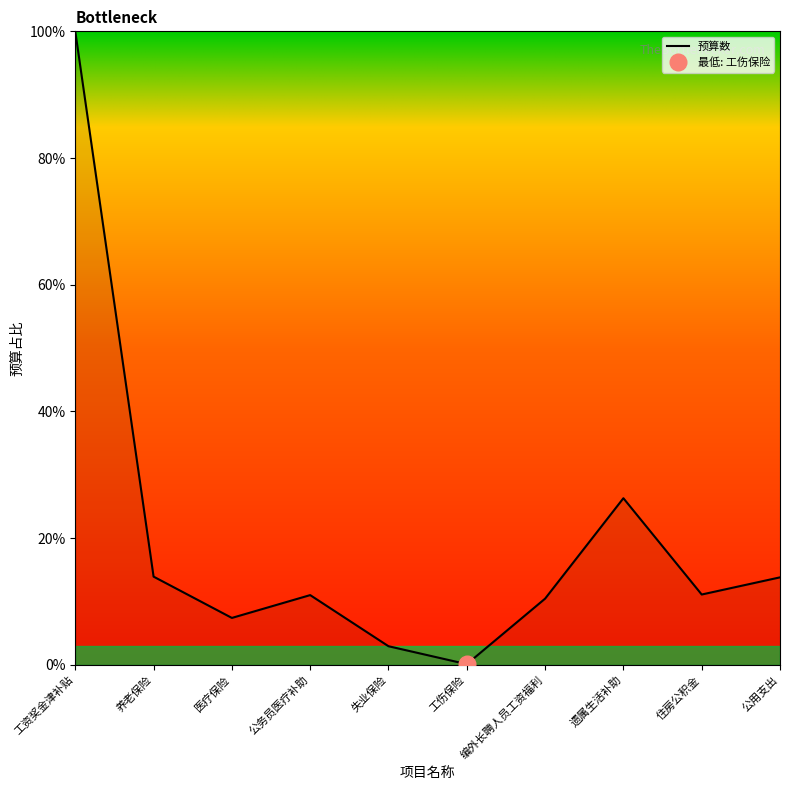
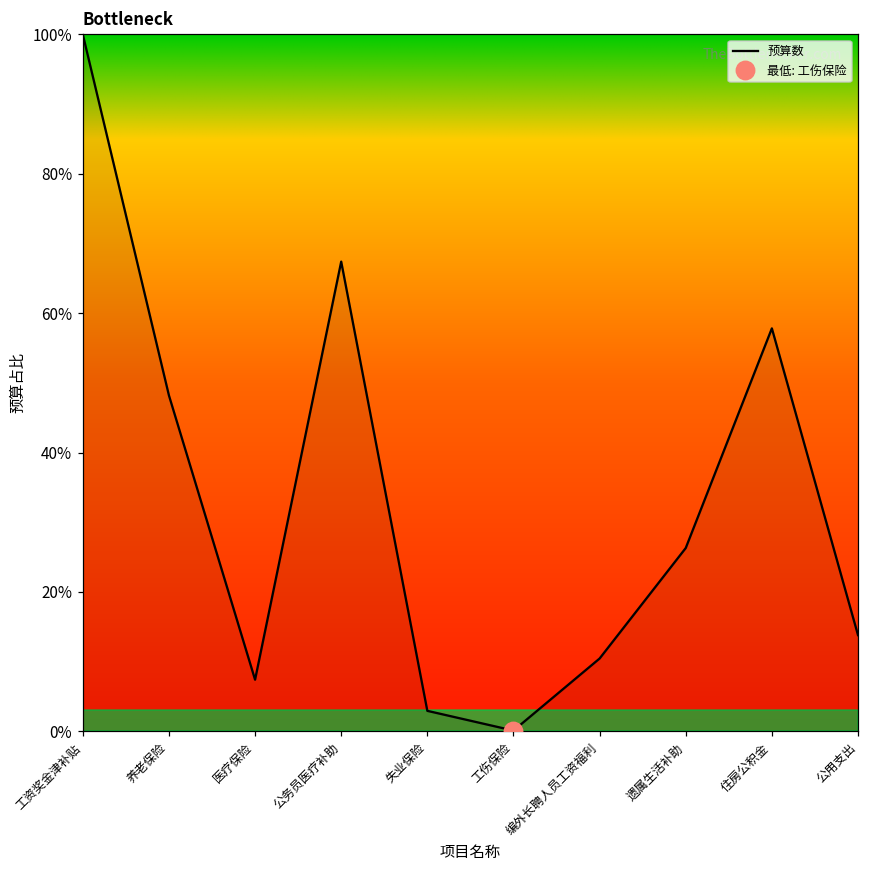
预算数, 养老保险: 14% -> 48%
预算数, 公务员医疗补助: 11% -> 67%
预算数, 住房公积金: 11% -> 58%
